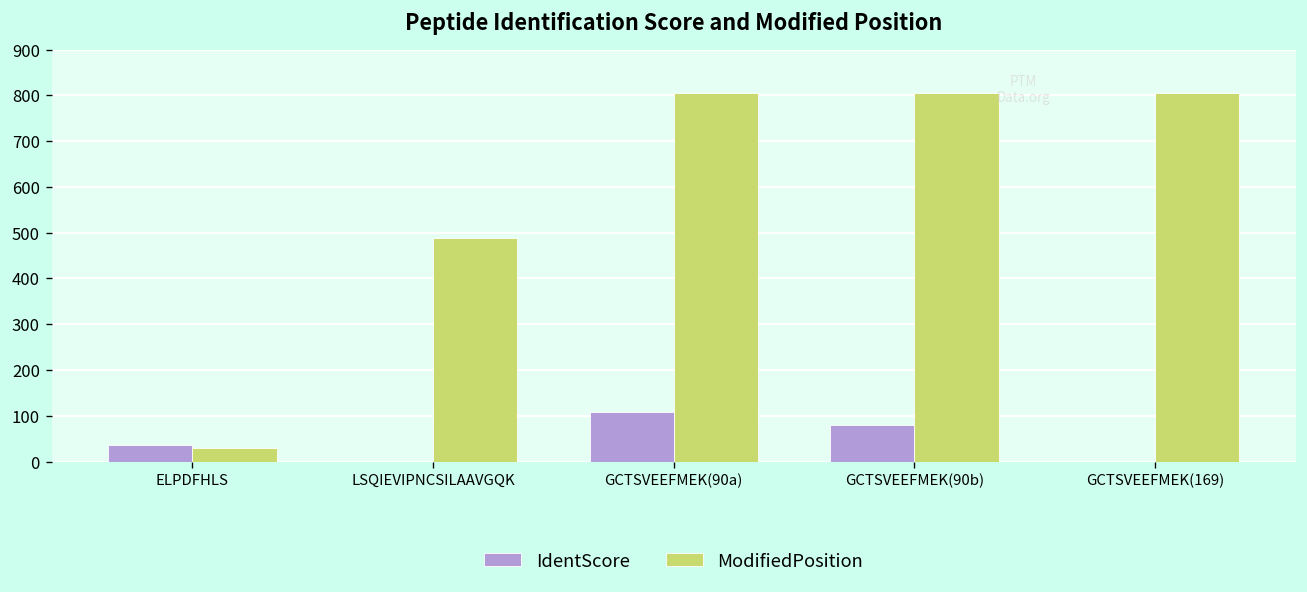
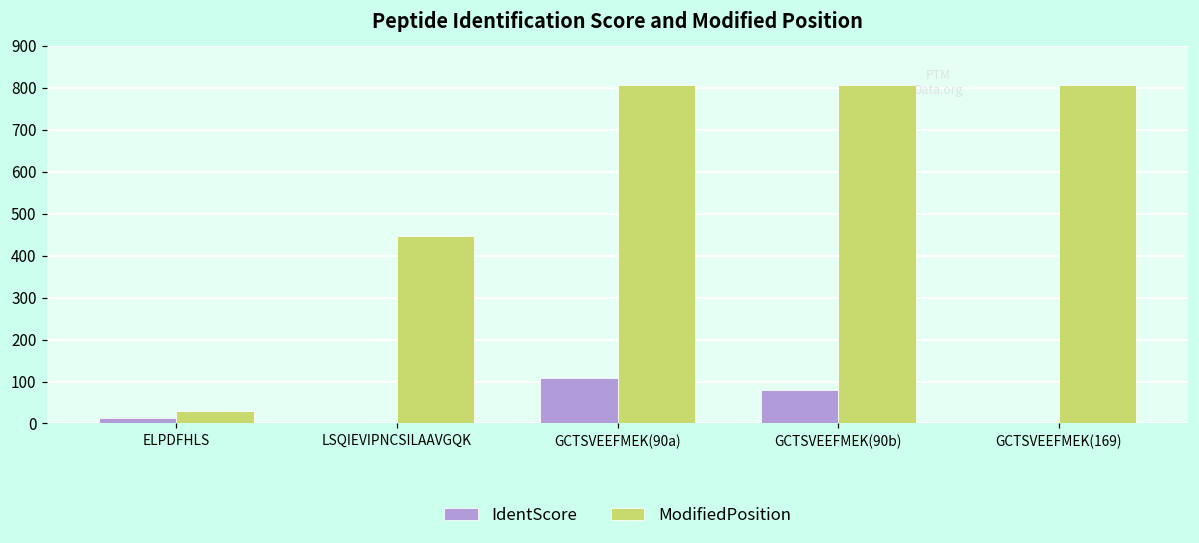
IdentScore, ELPDFHLS: 40 -> 10
ModifiedPosition, LSQIEVIPNCSILAAVGQK: 490 -> 450
